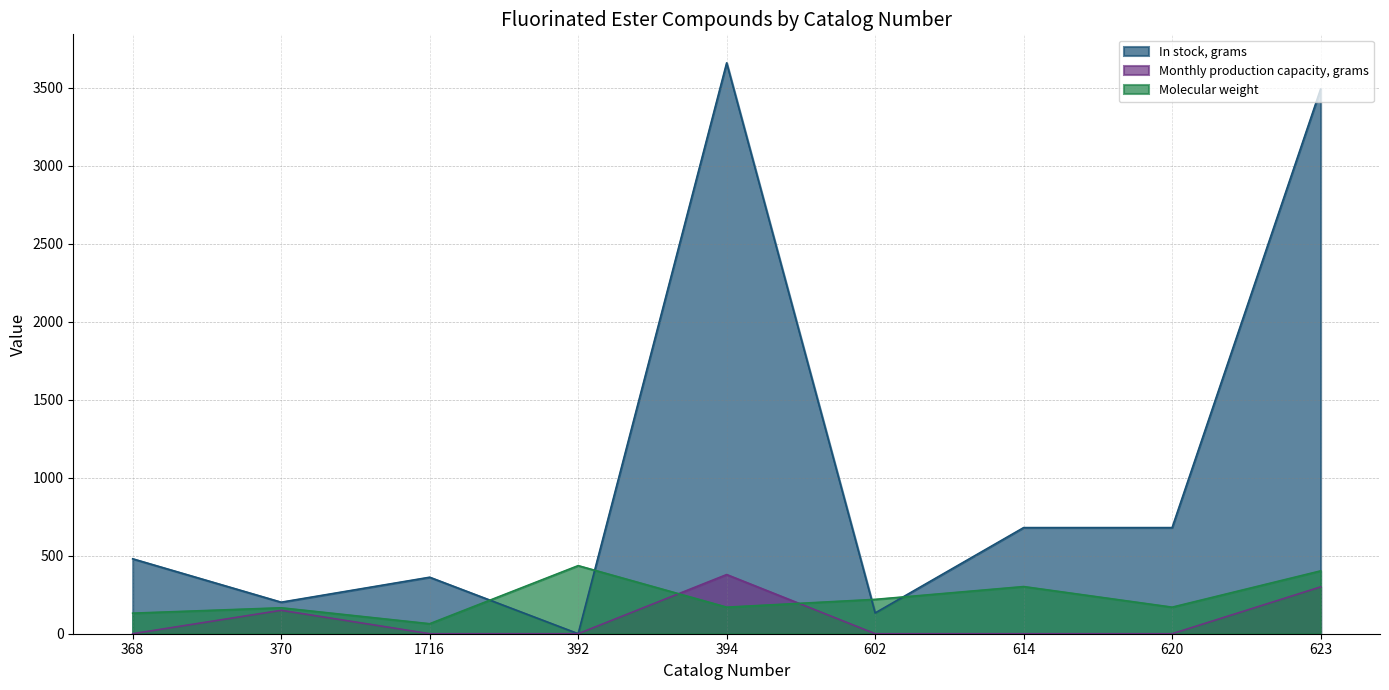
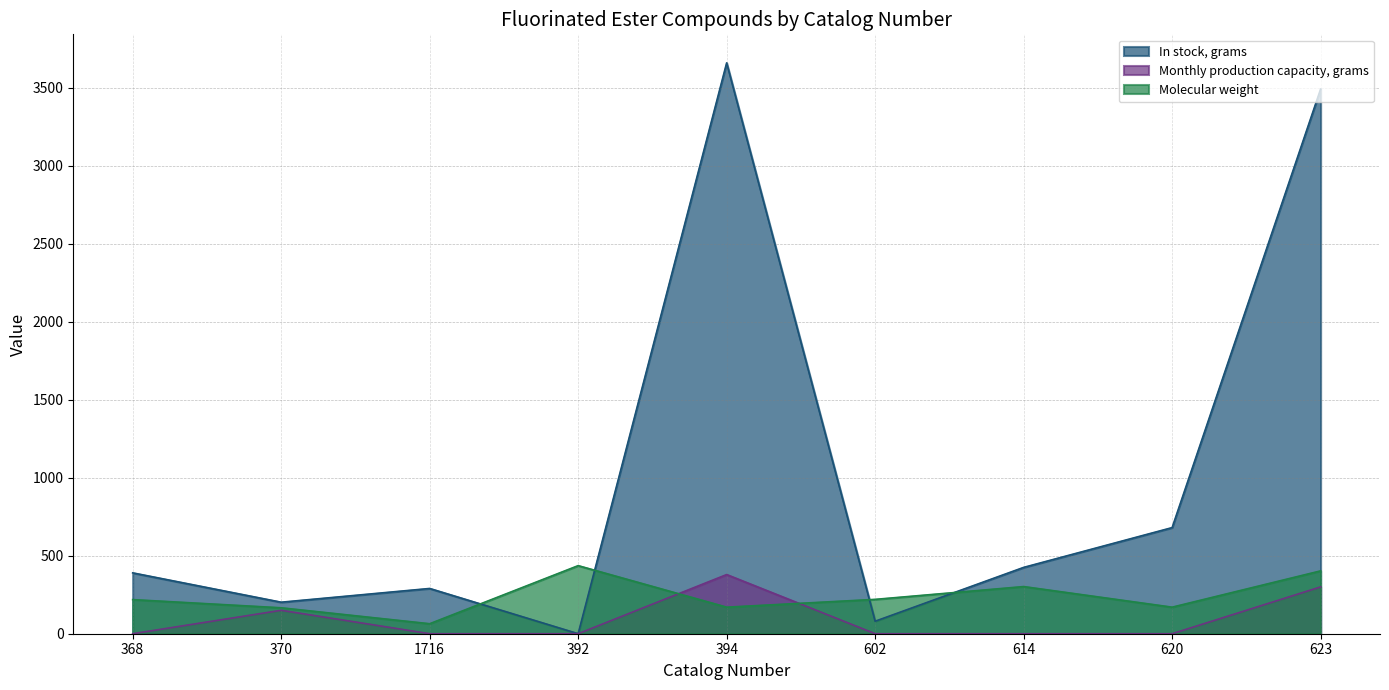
In stock, grams, 368: 480 -> 390
Molecular weight, 368: 130 -> 220
In stock, grams, 1716: 360 -> 290
In stock, grams, 602: 130 -> 80
In stock, grams, 614: 680 -> 430
